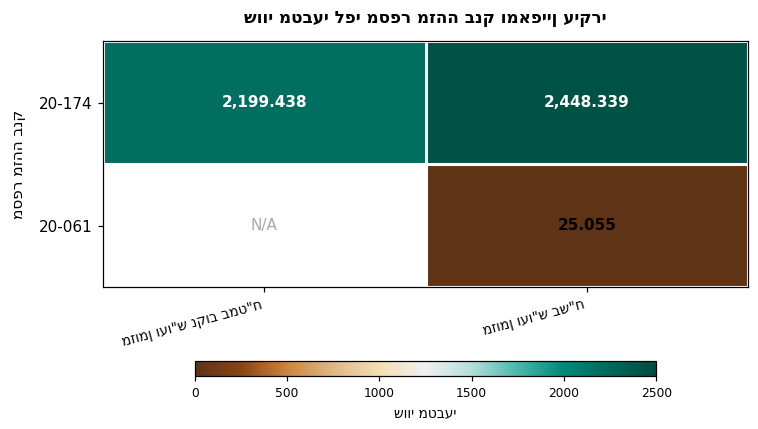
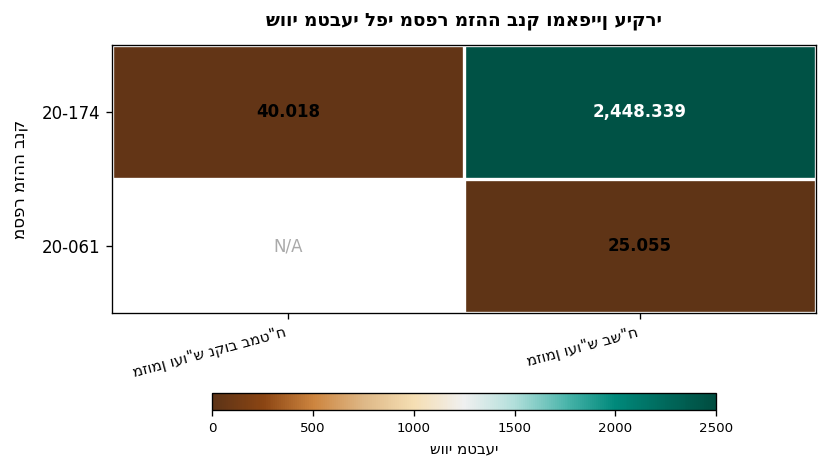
20-174, מזומן ועו"ש נקוב במט"ח: 2,199.438 -> 40.018
